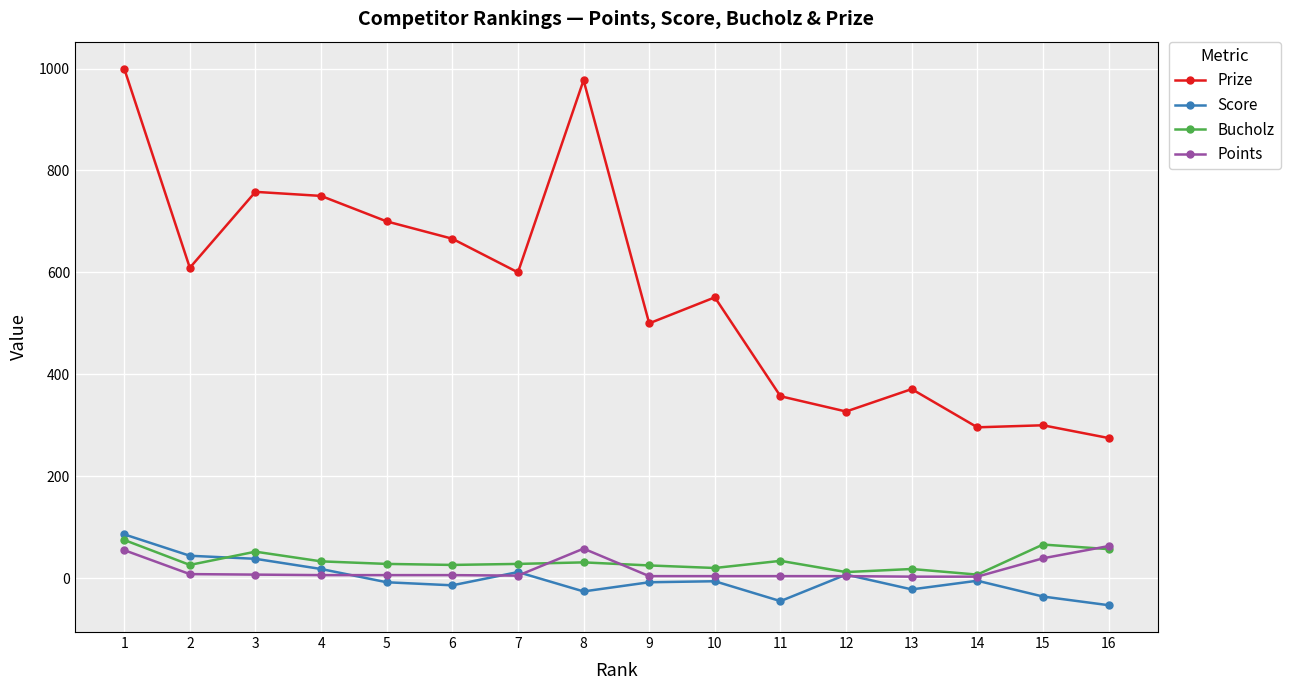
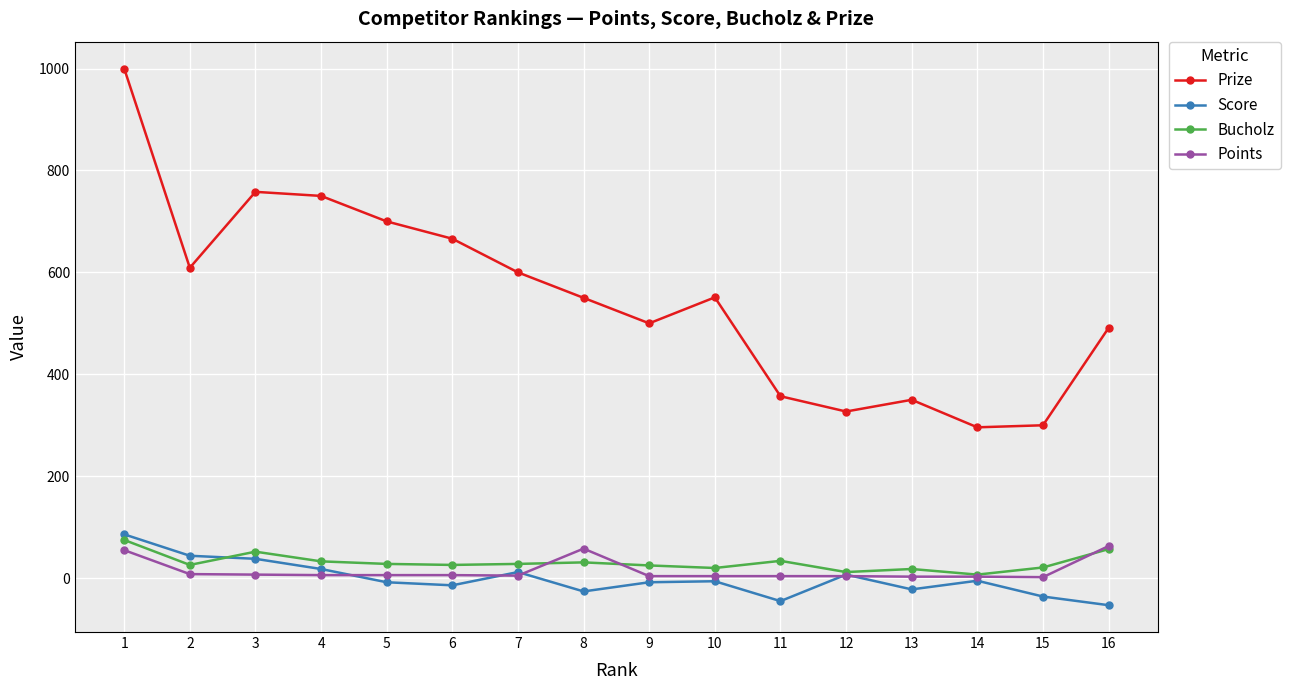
Prize, 8: 980 -> 550
Prize, 13: 370 -> 350
Bucholz, 15: 70 -> 20
Points, 15: 40 -> 0
Prize, 16: 280 -> 490
